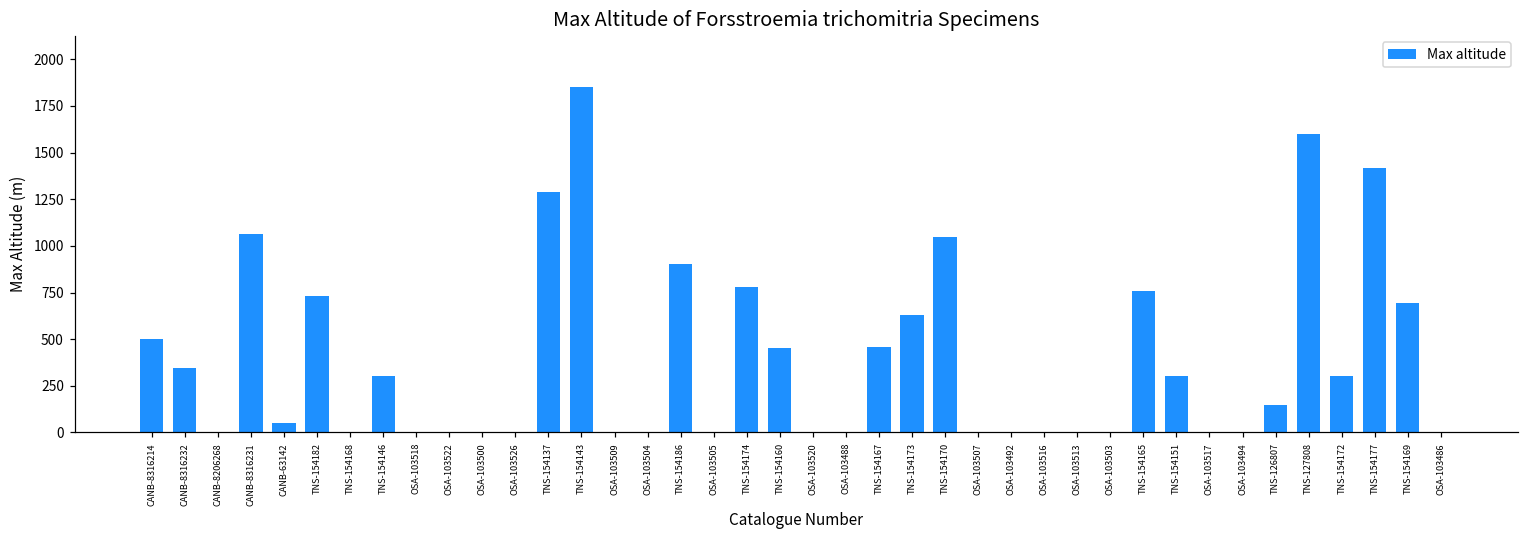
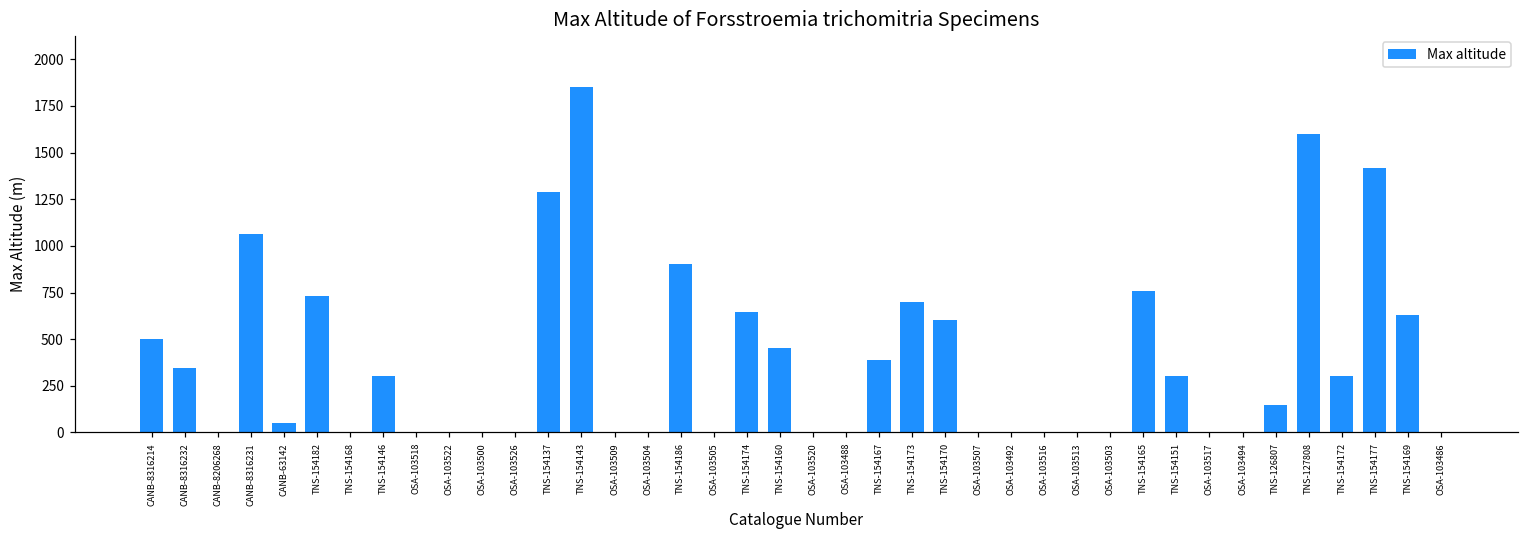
TNS-154174: 780 -> 650
TNS-154167: 460 -> 390
TNS-154173: 630 -> 700
TNS-154170: 1050 -> 600
TNS-154169: 690 -> 630
